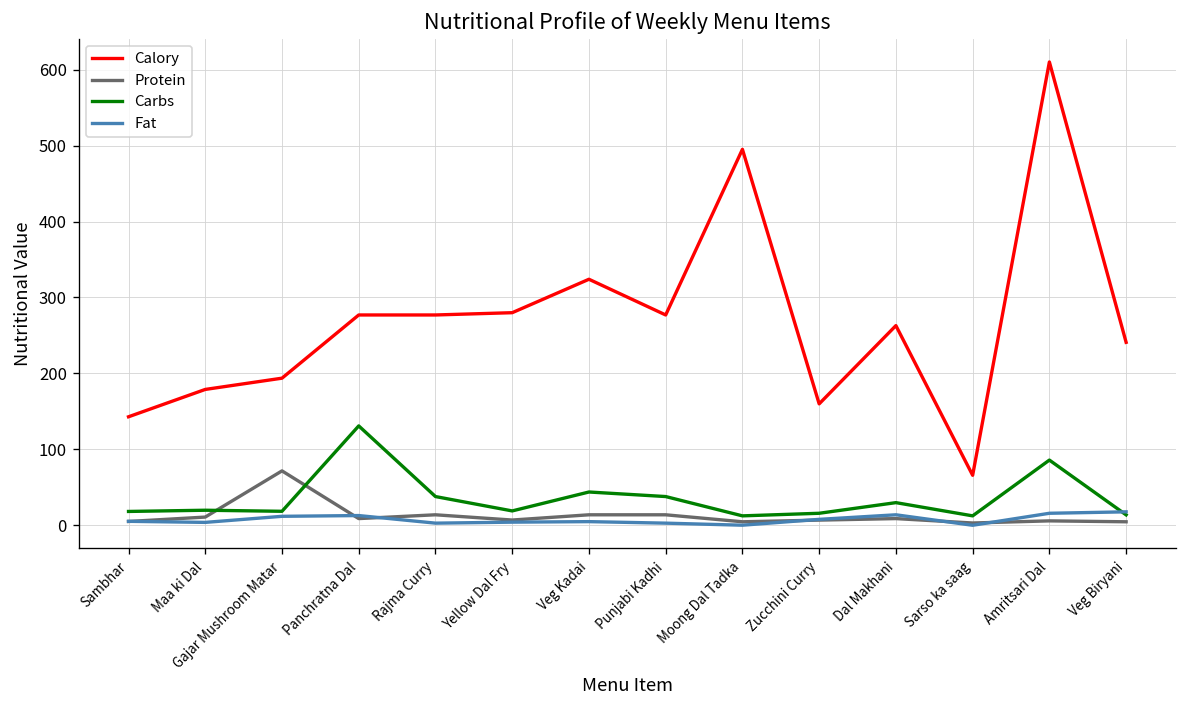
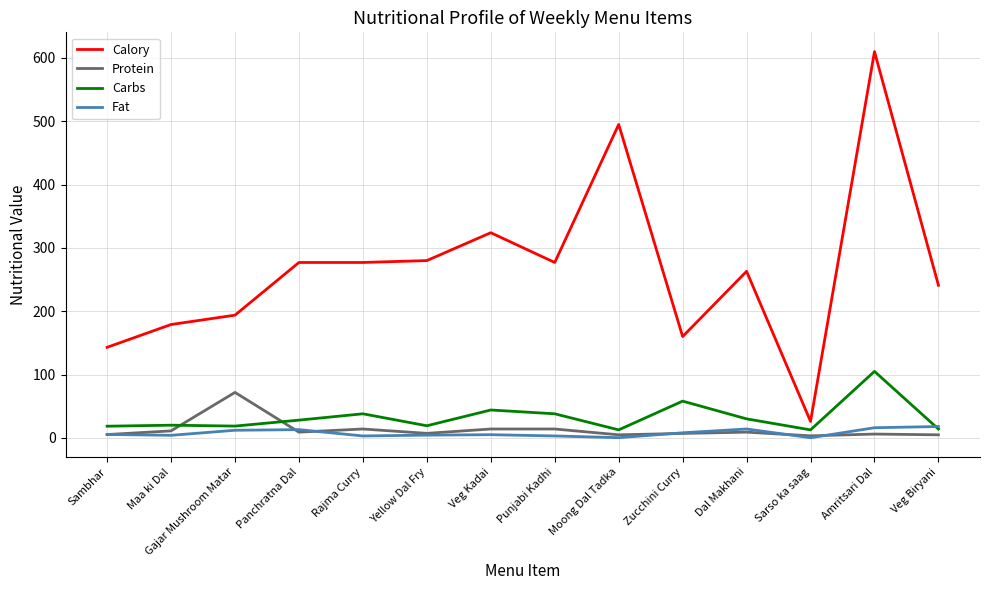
Carbs, Panchratna Dal: 130 -> 30
Carbs, Zucchini Curry: 20 -> 60
Calory, Sarso ka saag: 70 -> 30
Carbs, Amritsari Dal: 90 -> 110
